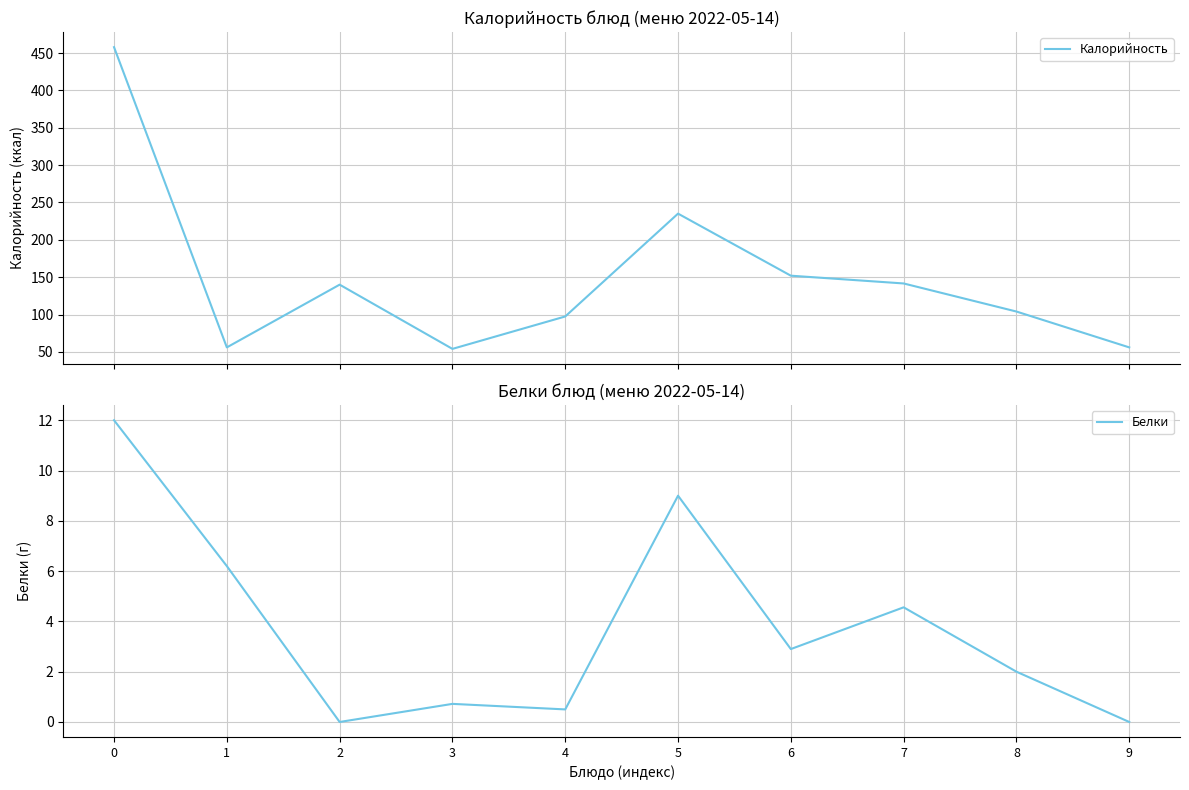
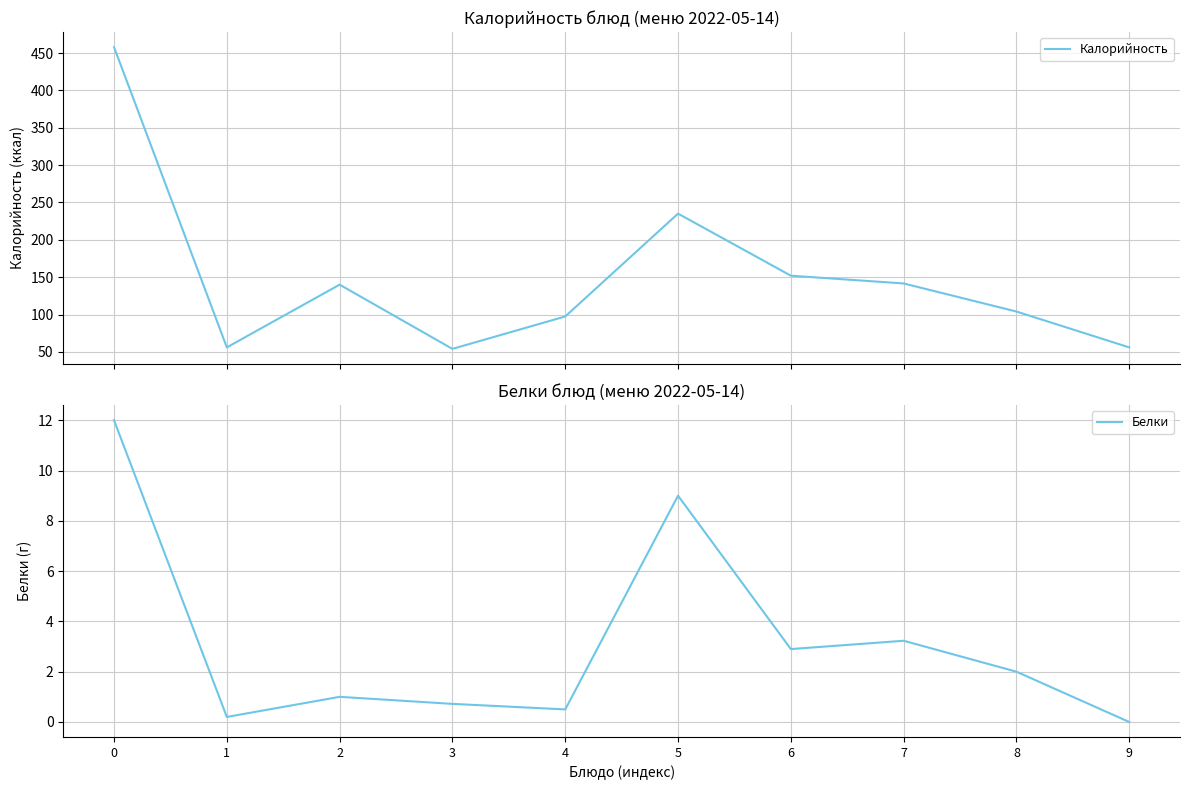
Белки блюд (меню 2022-05-14), 1: 6.2 -> 0.2
Белки блюд (меню 2022-05-14), 2: 0 -> 1
Белки блюд (меню 2022-05-14), 7: 4.6 -> 3.2
